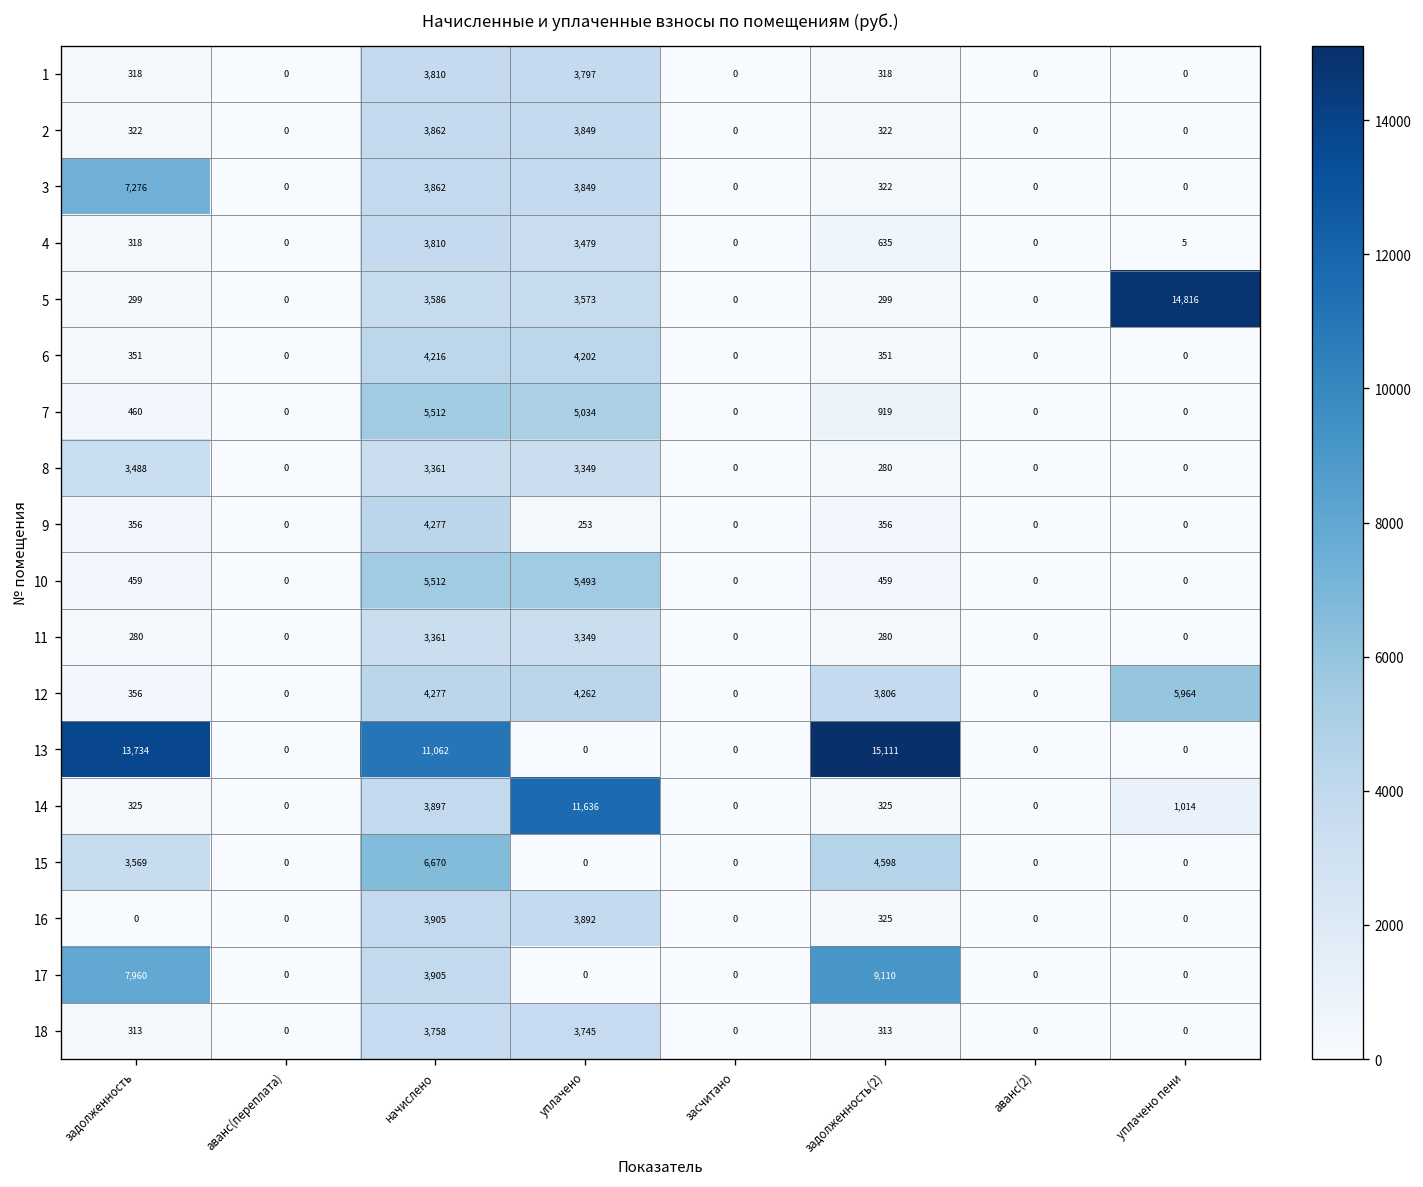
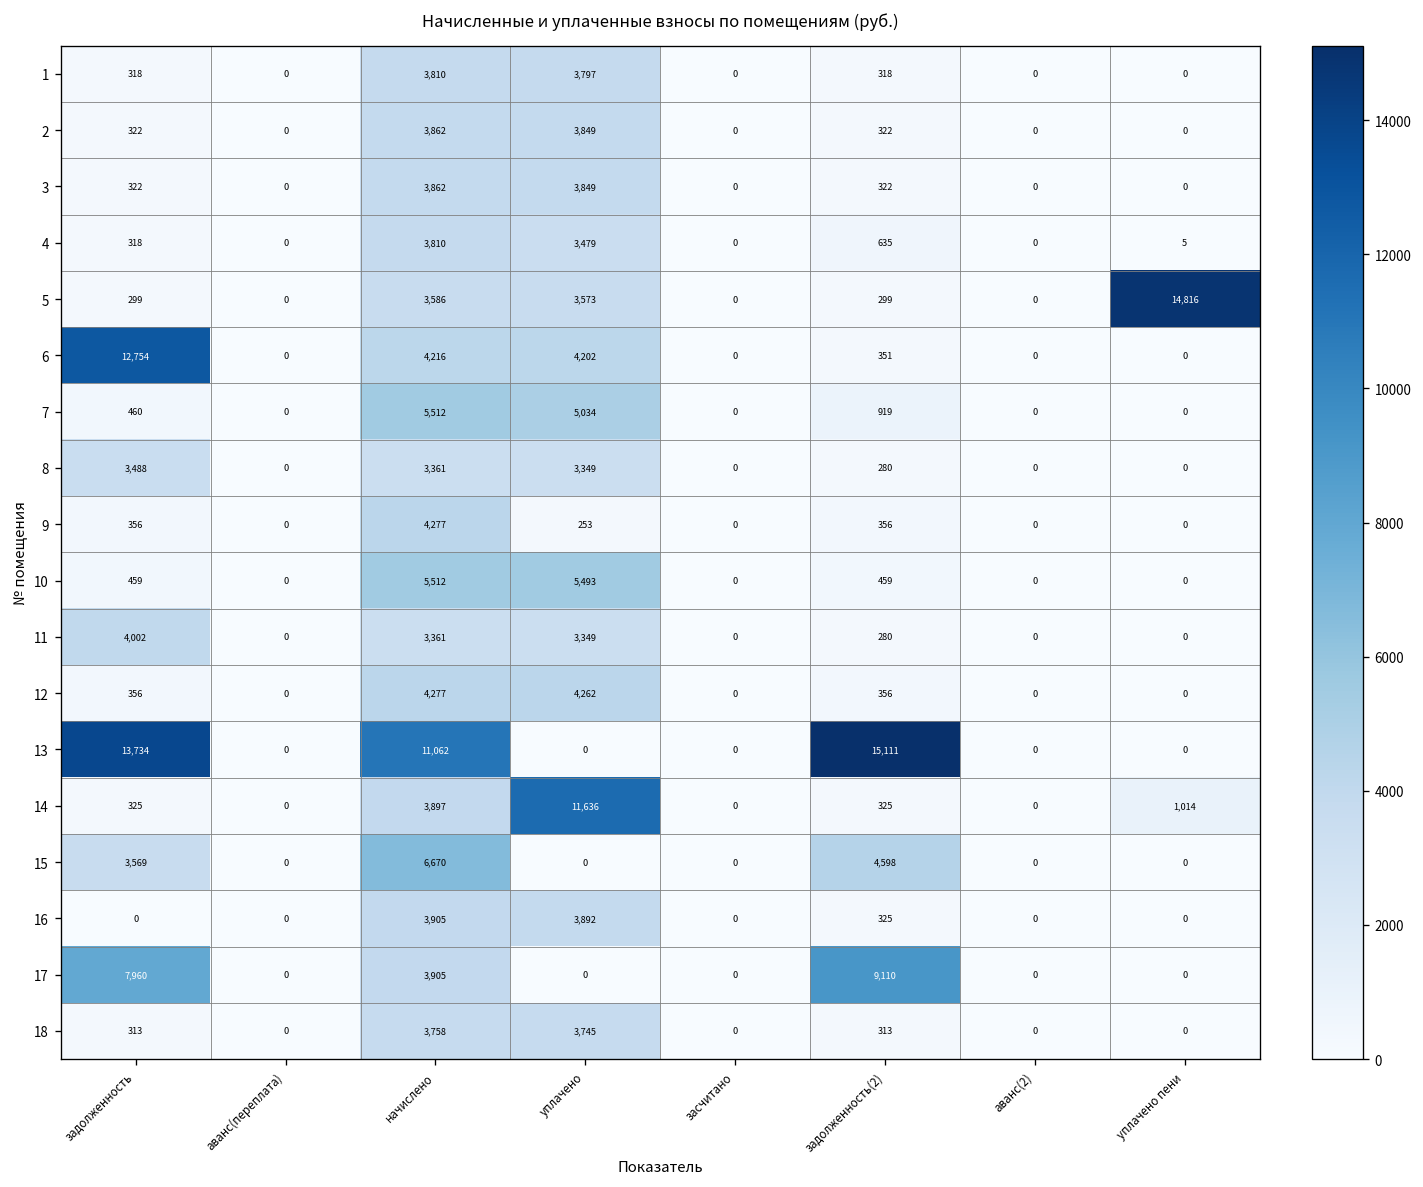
3, задолженность: 7,276 -> 322
6, задолженность: 351 -> 12,754
11, задолженность: 280 -> 4,002
12, задолженность(2): 3,806 -> 356
12, уплачено пени: 5,964 -> 0
